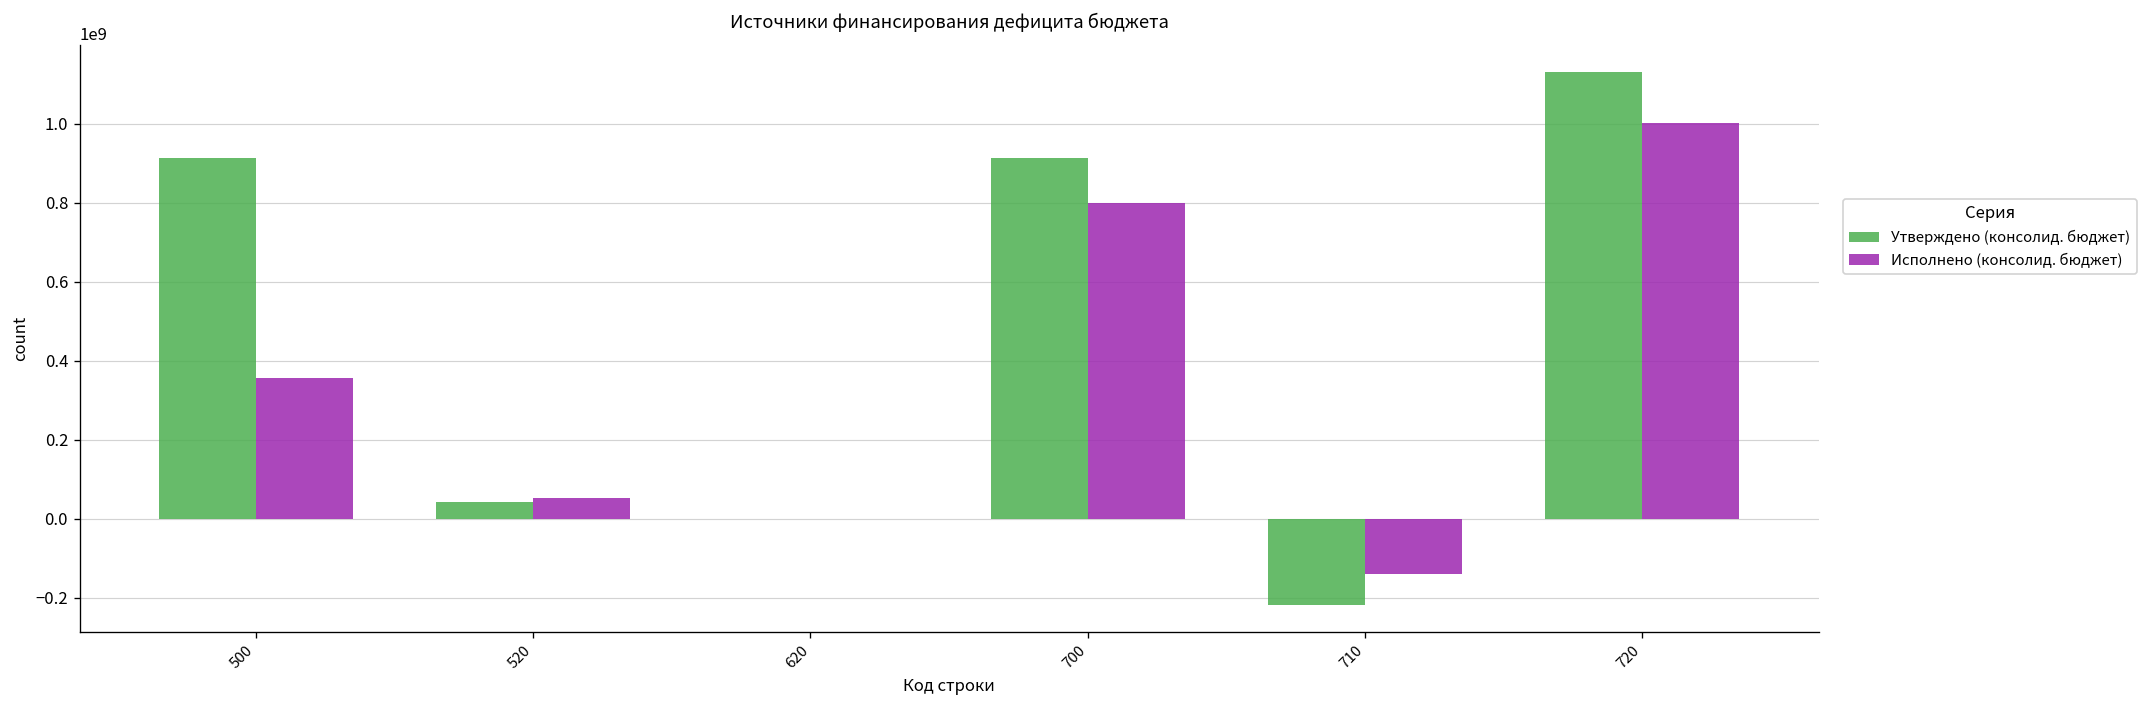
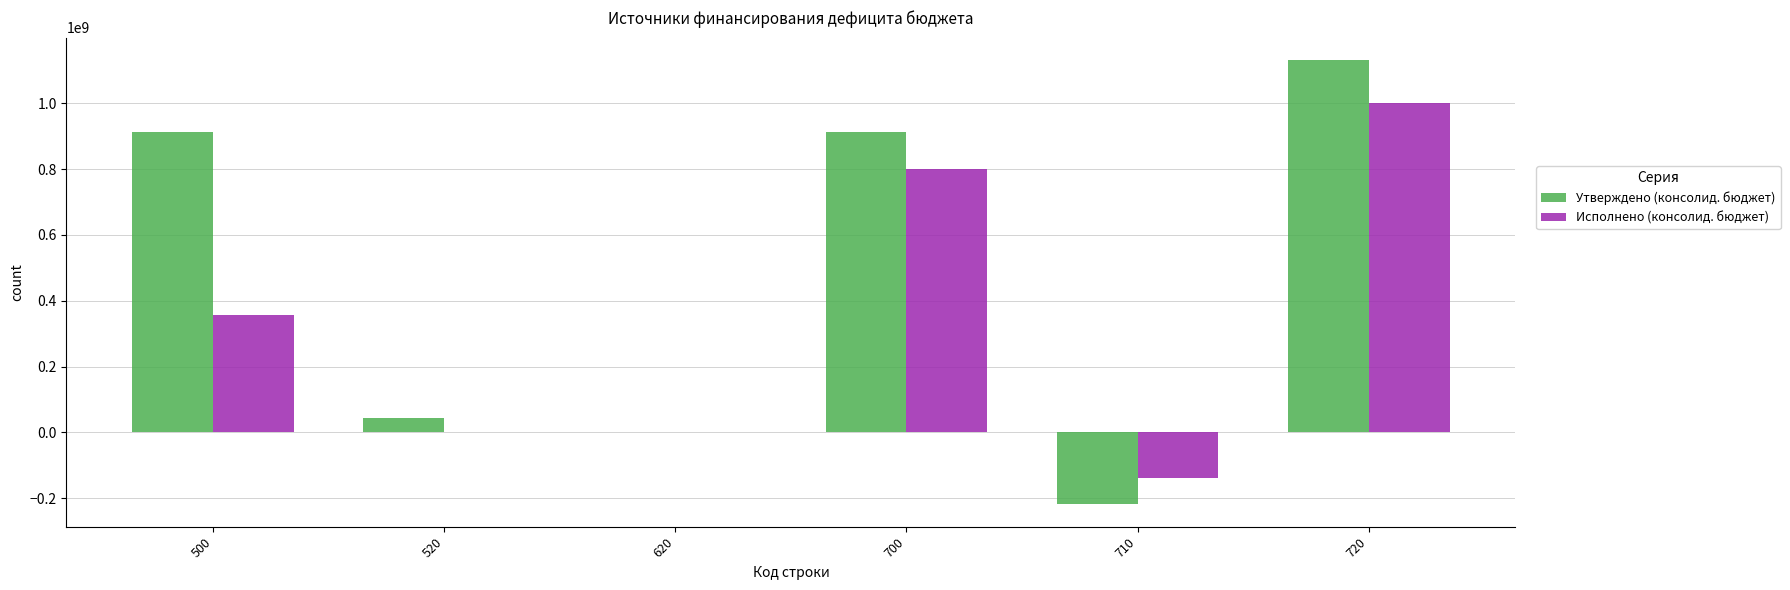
Исполнено (консолид. бюджет), 520: 50000000 -> 0
